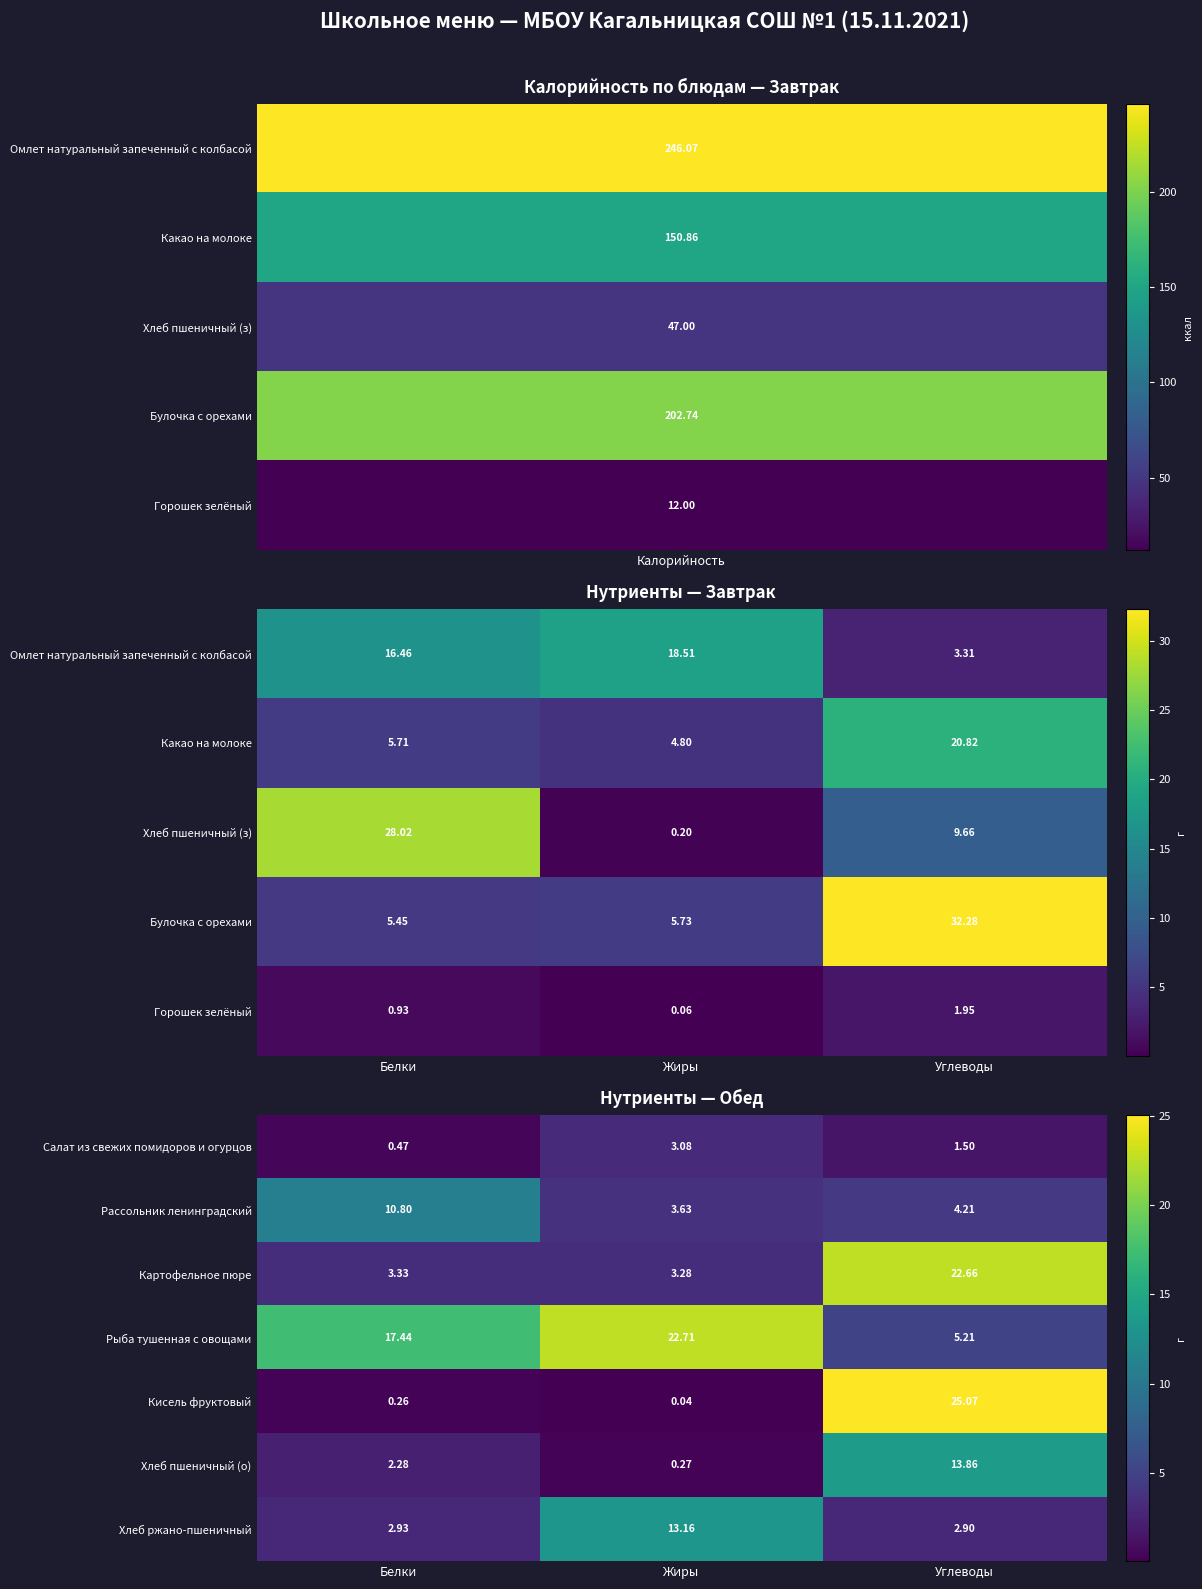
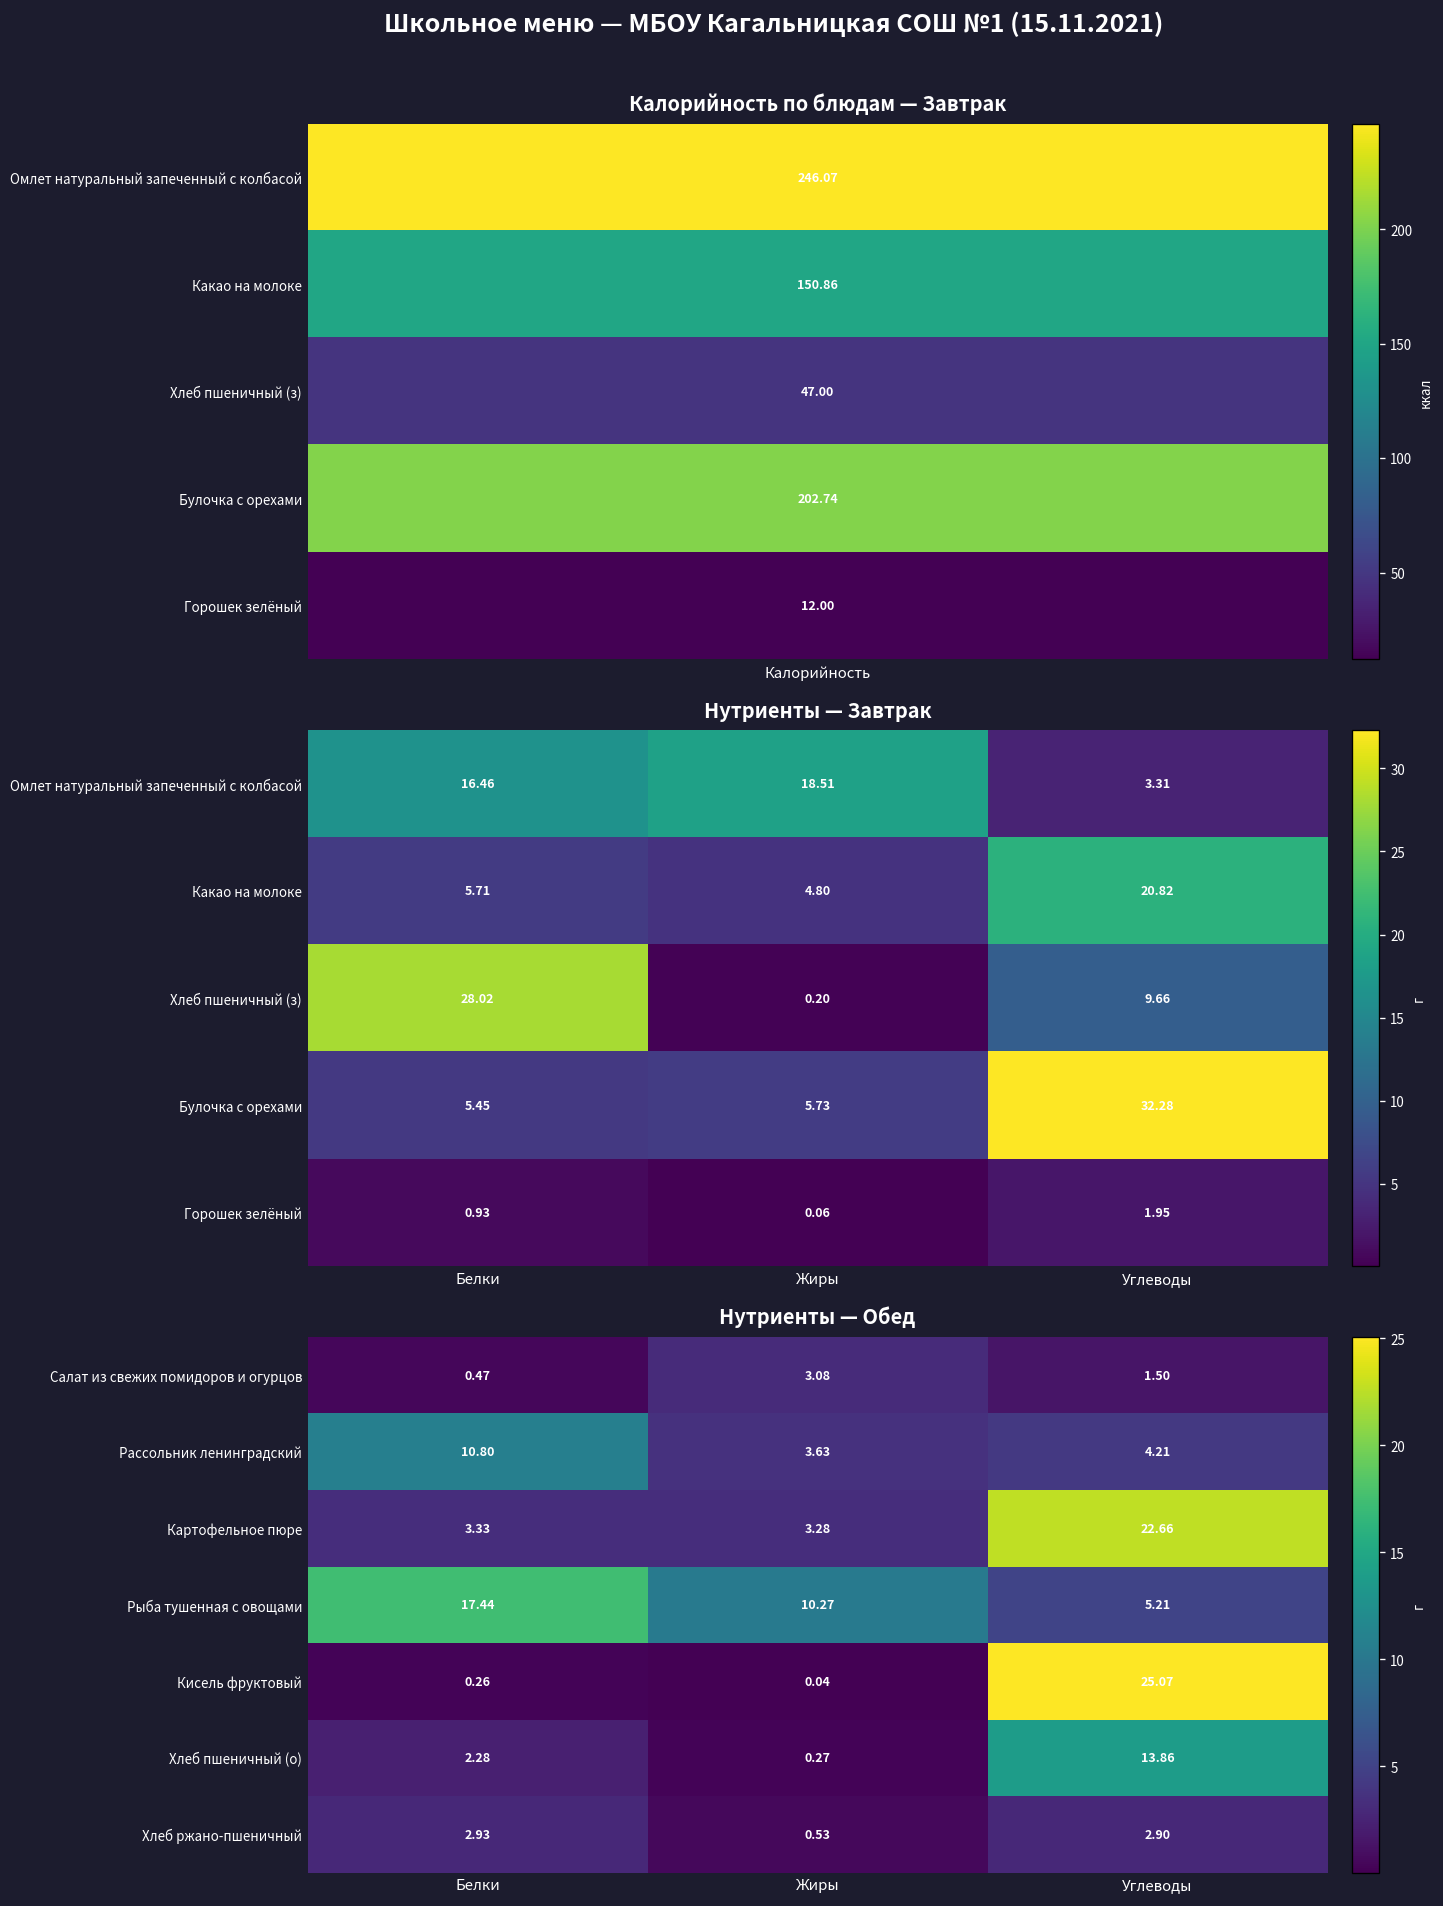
Нутриенты — Обед, Рыба тушенная с овощами, Жиры: 22.71 -> 10.27
Нутриенты — Обед, Хлеб ржано-пшеничный, Жиры: 13.16 -> 0.53
